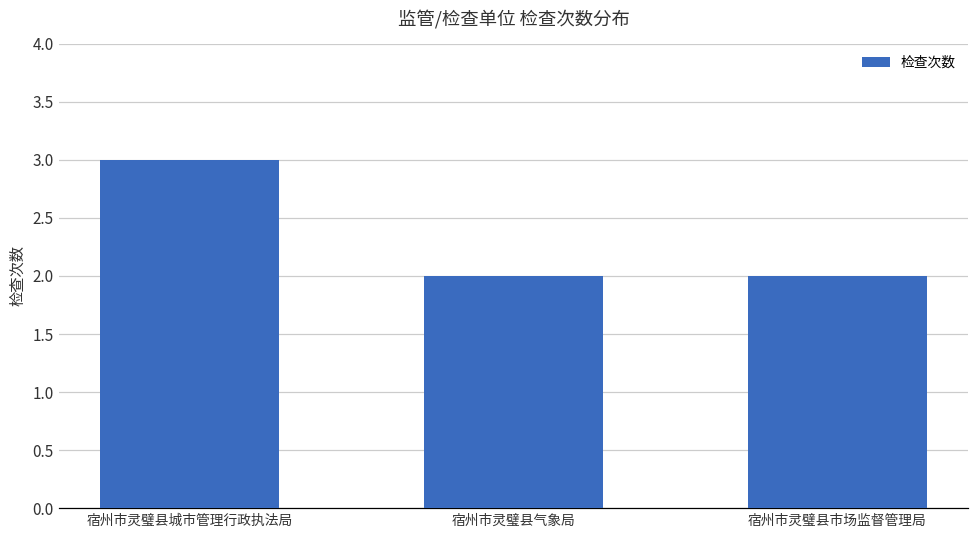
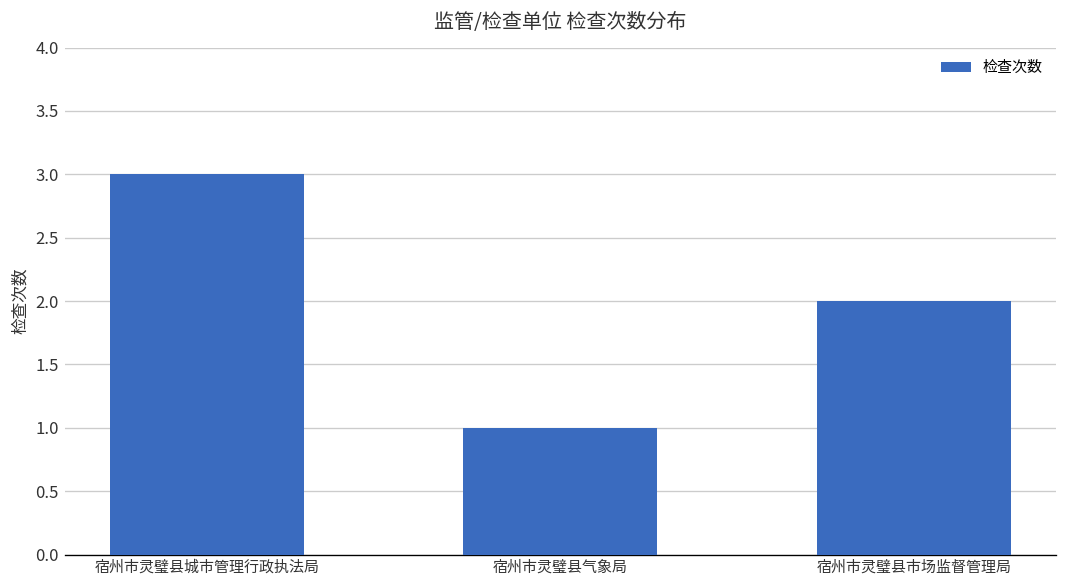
宿州市灵璧县气象局: 2 -> 1
